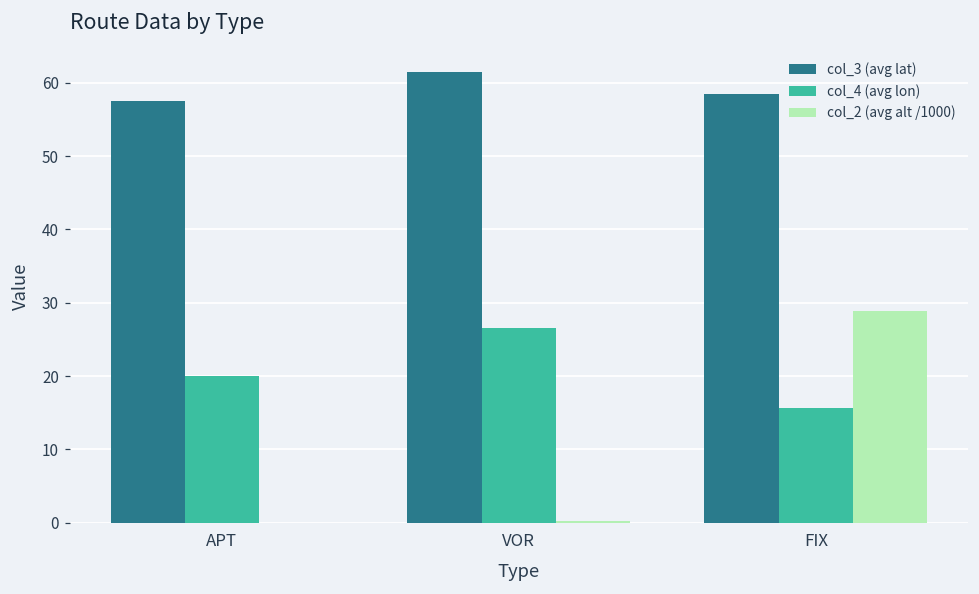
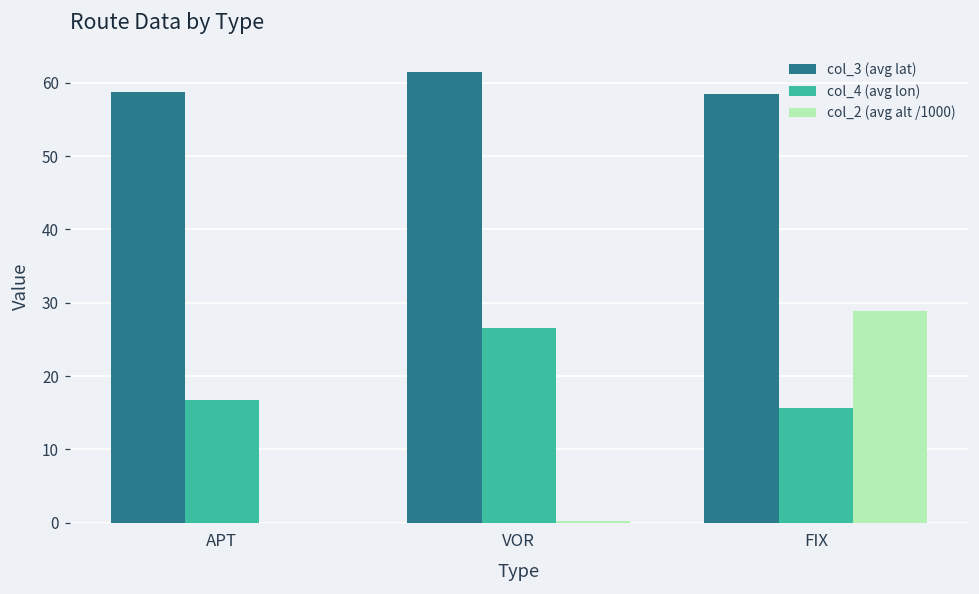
col_3 (avg lat), APT: 58 -> 59
col_4 (avg lon), APT: 20 -> 17
